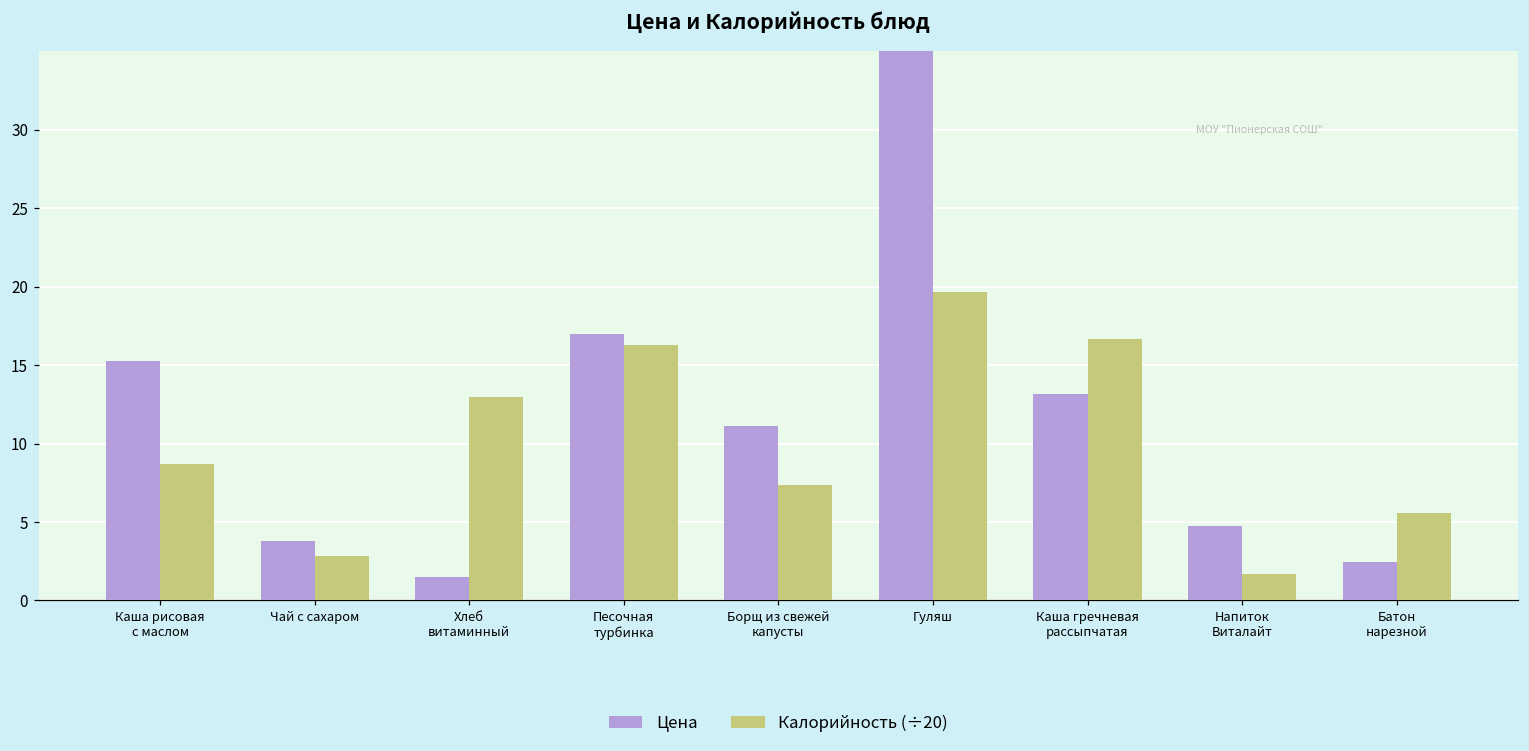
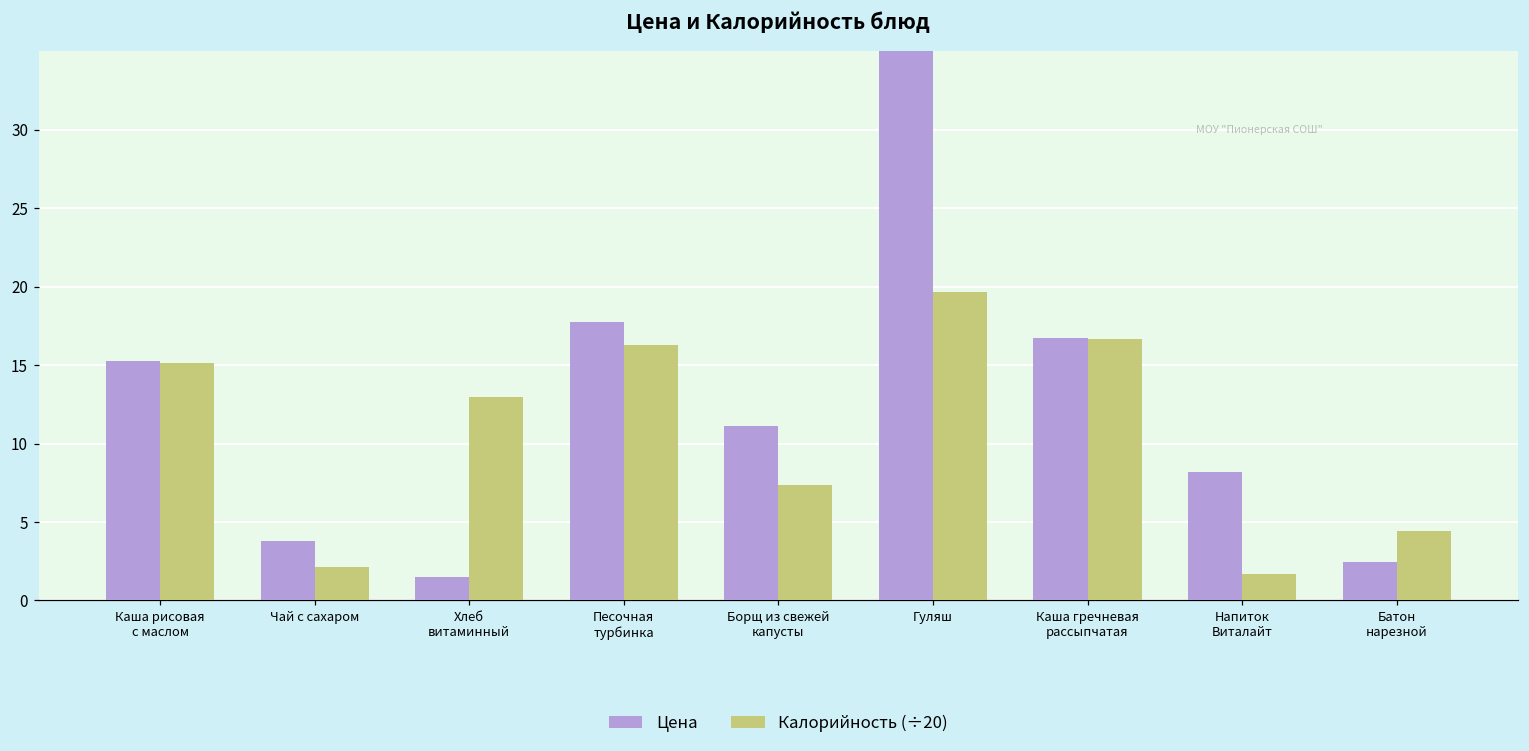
Калорийность (÷20), Каша рисовая с маслом: 8.7 -> 15.2
Калорийность (÷20), Чай с сахаром: 2.9 -> 2.2
Цена, Песочная турбинка: 17.0 -> 17.7
Цена, Каша гречневая рассыпчатая: 13.1 -> 16.8
Цена, Напиток Виталайт: 4.8 -> 8.2
Калорийность (÷20), Батон нарезной: 5.6 -> 4.5
